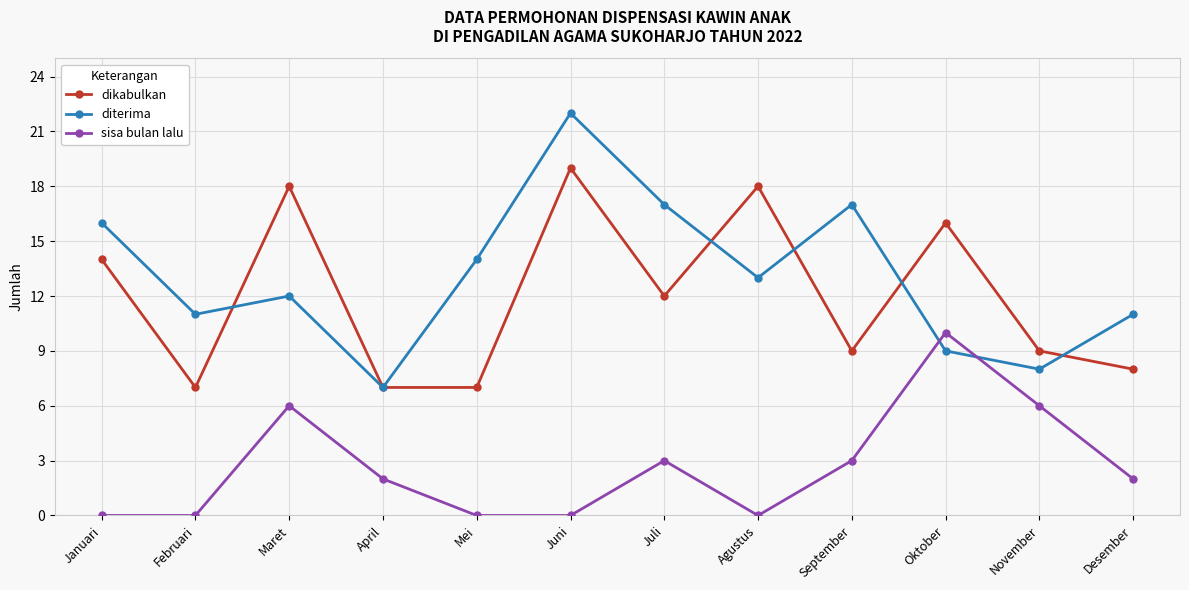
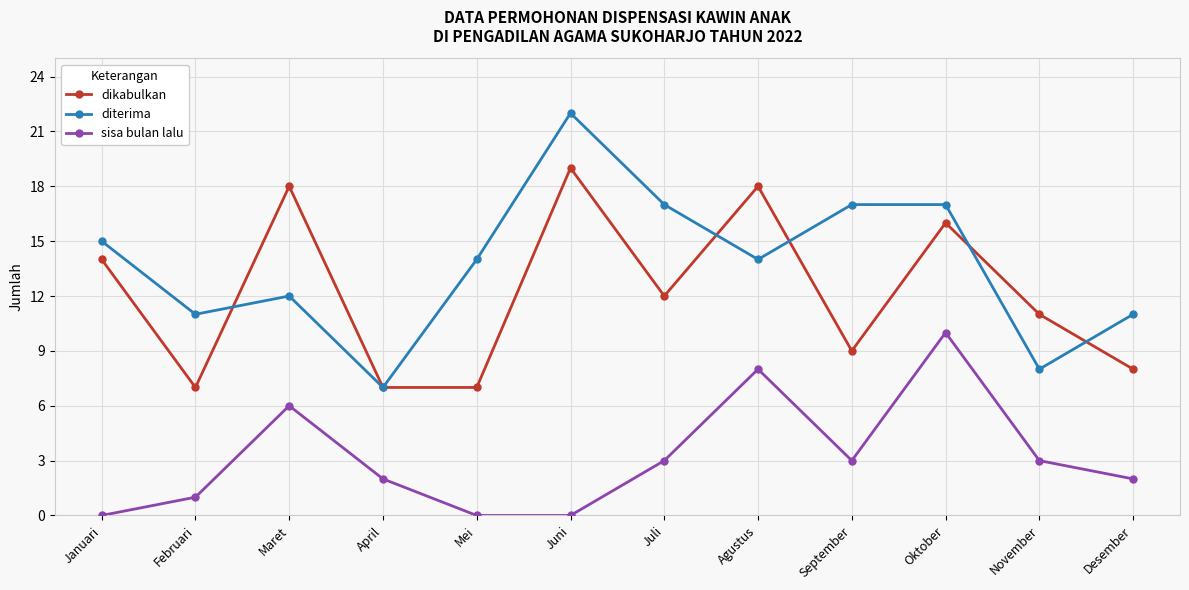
diterima, Januari: 16 -> 15
sisa bulan lalu, Februari: 0 -> 1
diterima, Agustus: 13 -> 14
sisa bulan lalu, Agustus: 0 -> 8
diterima, Oktober: 9 -> 17
dikabulkan, November: 9 -> 11
sisa bulan lalu, November: 6 -> 3
